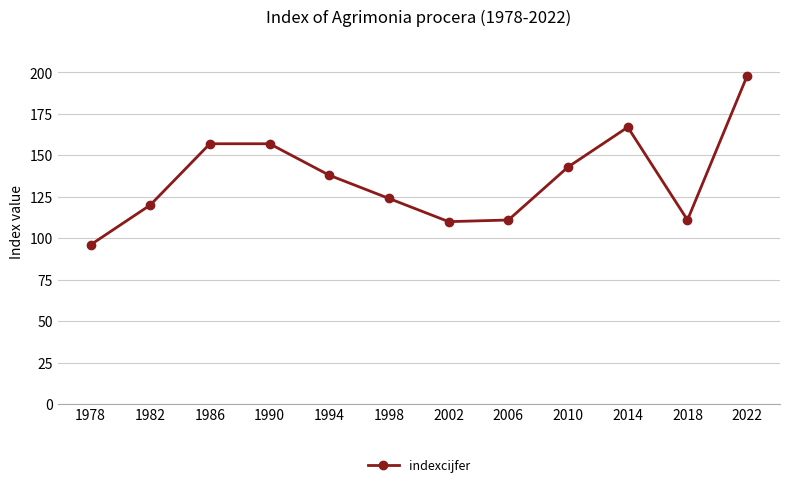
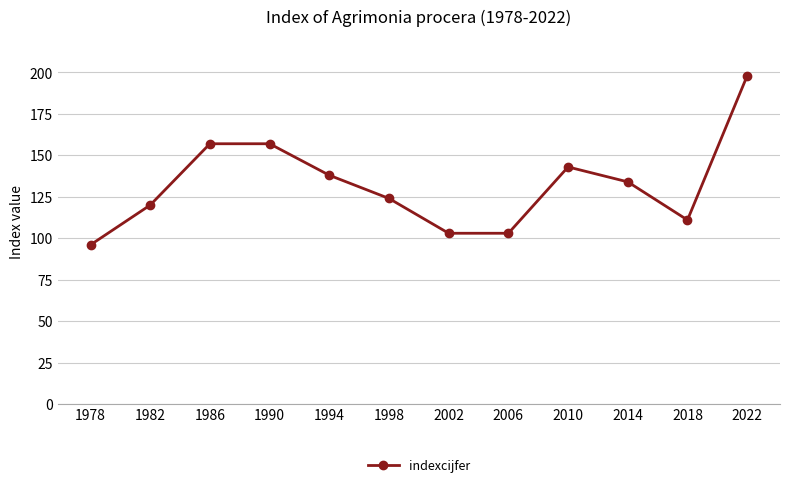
2002: 110 -> 103
2006: 111 -> 103
2014: 167 -> 134
